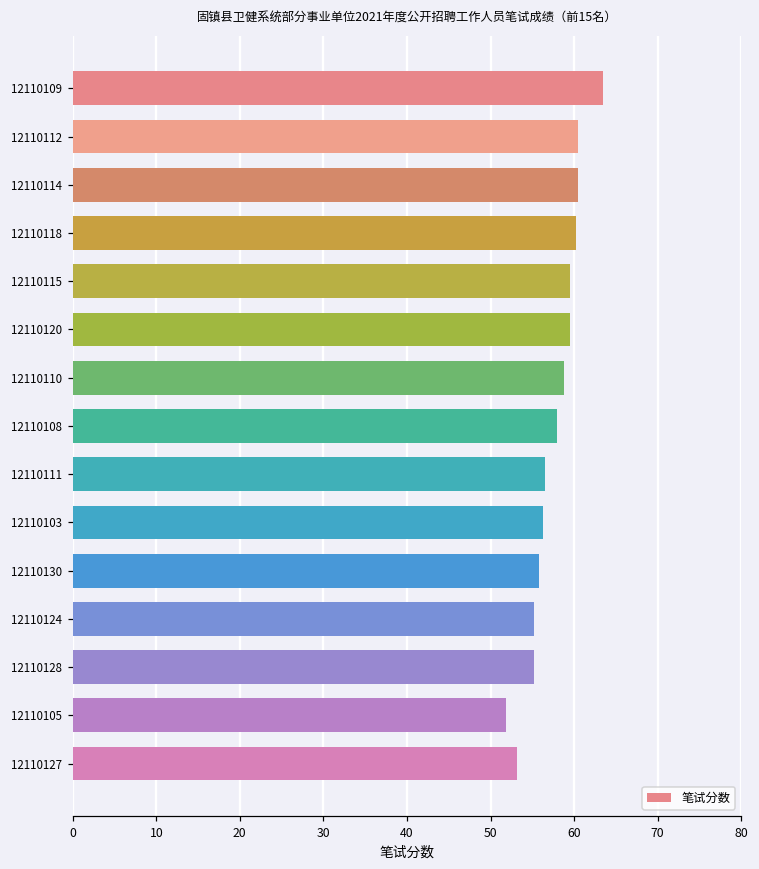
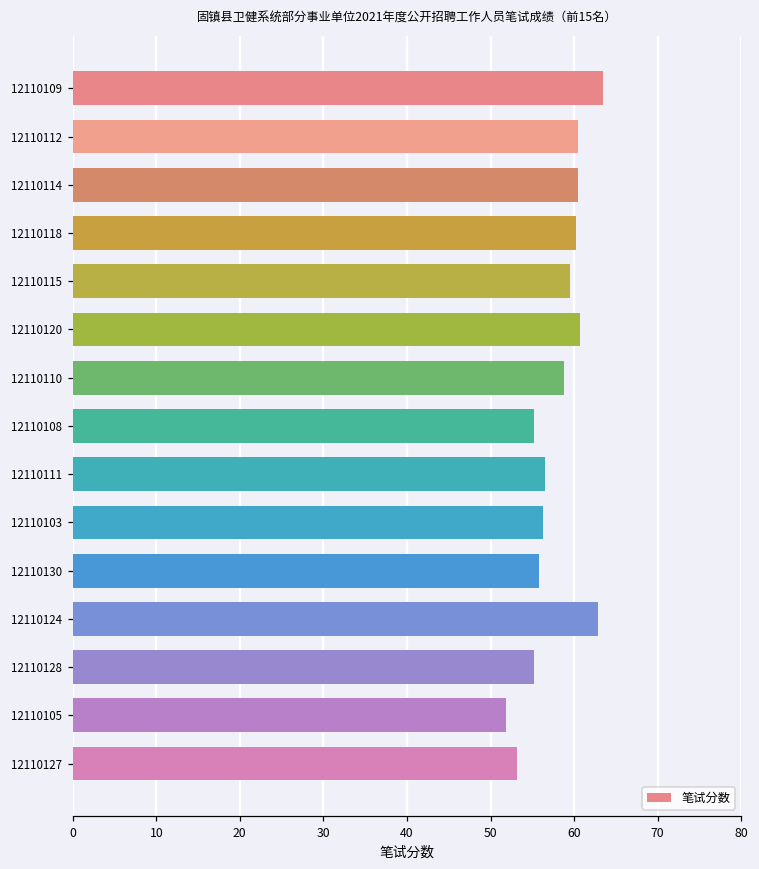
12110120: 60 -> 61
12110108: 58 -> 55
12110124: 55 -> 63
